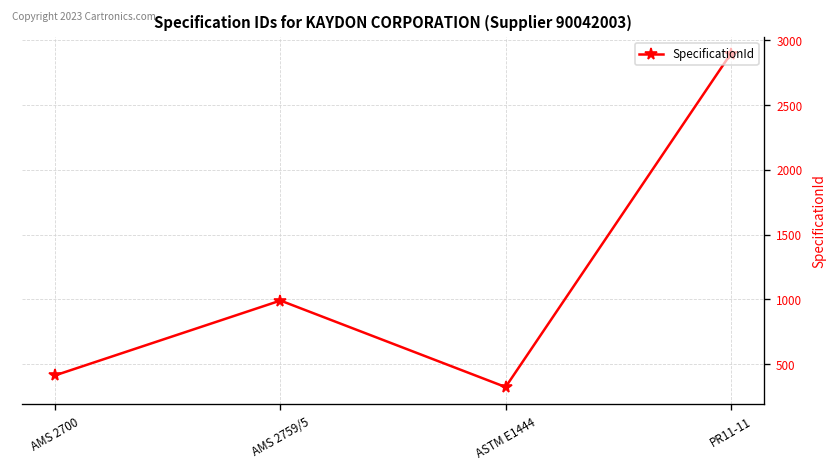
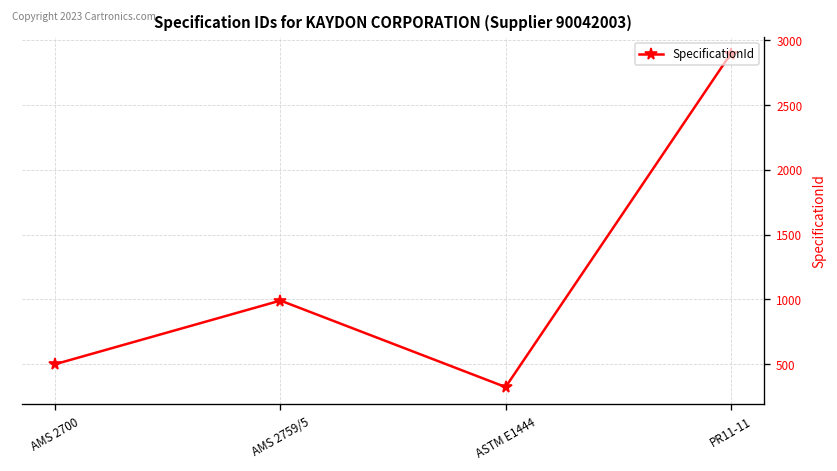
AMS 2700: 410 -> 500
